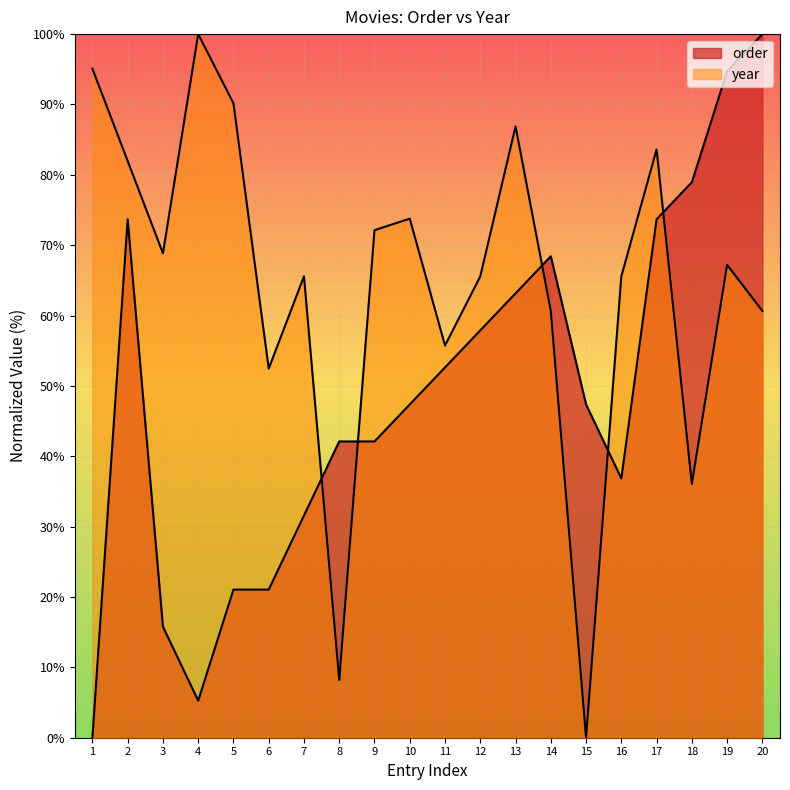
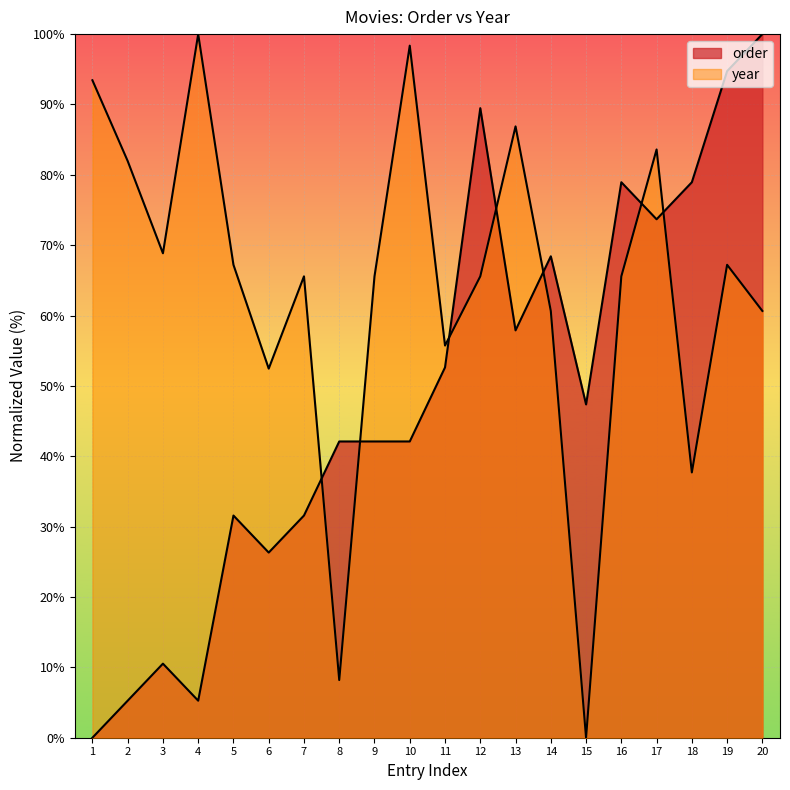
year, 1: 95% -> 93%
order, 2: 74% -> 5%
order, 3: 16% -> 11%
order, 5: 21% -> 32%
year, 5: 90% -> 67%
order, 6: 21% -> 26%
year, 9: 72% -> 66%
order, 10: 47% -> 42%
year, 10: 74% -> 98%
order, 12: 58% -> 89%
order, 13: 63% -> 58%
order, 16: 37% -> 79%
year, 18: 36% -> 38%
